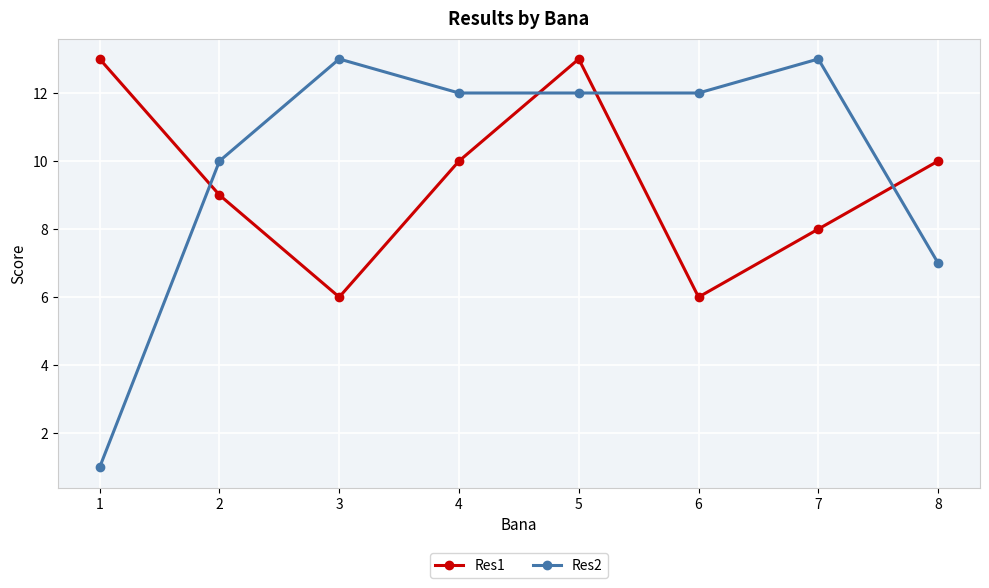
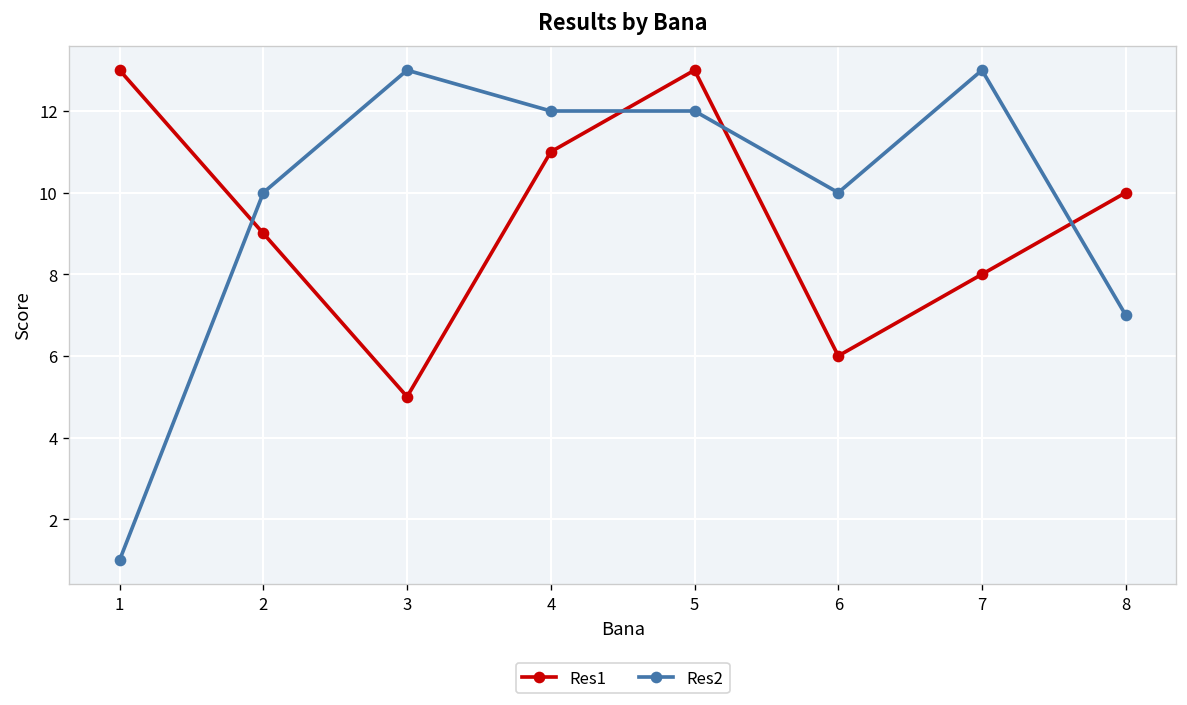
Res1, 3: 6 -> 5
Res1, 4: 10 -> 11
Res2, 6: 12 -> 10
